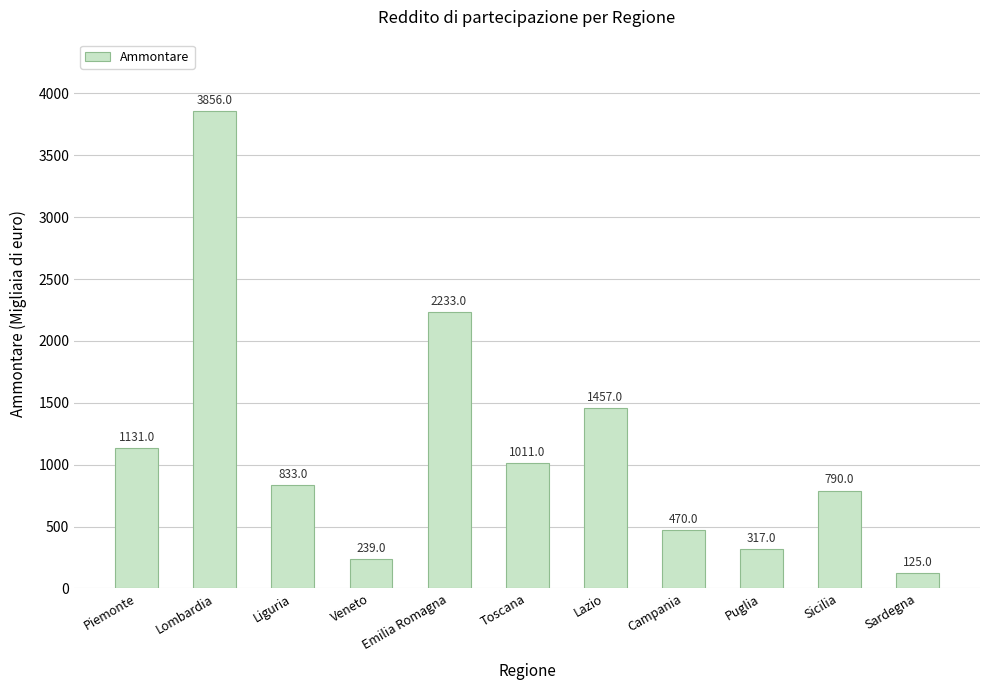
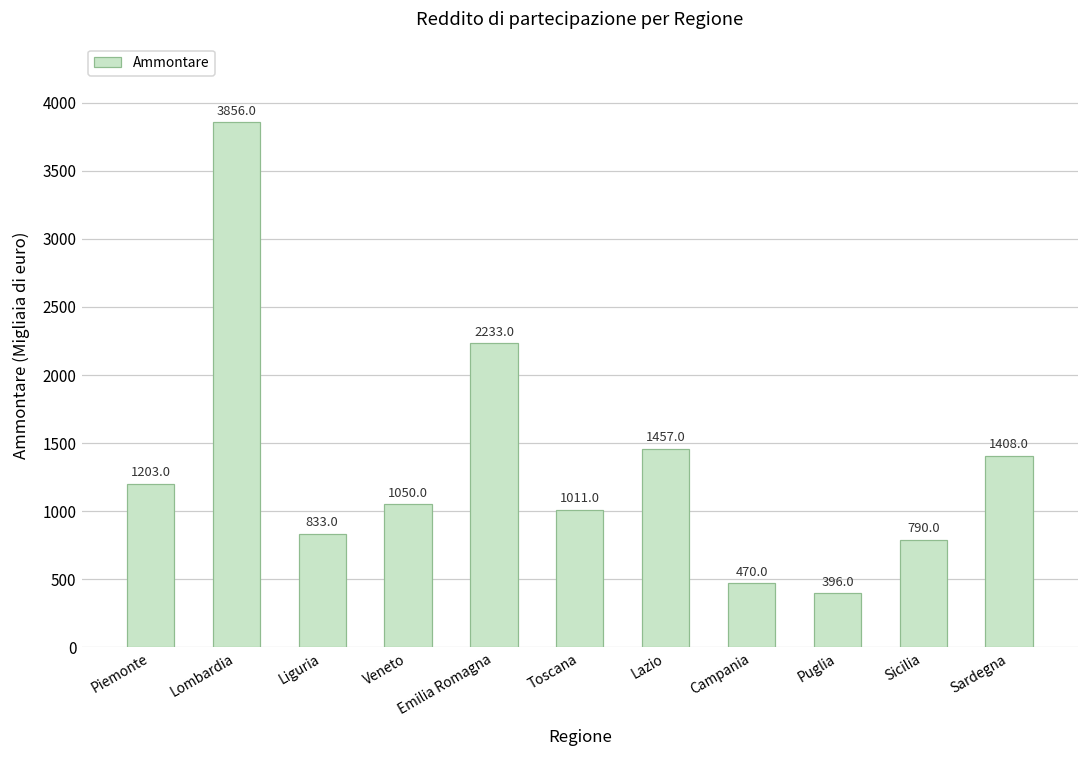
Piemonte: 1131.0 -> 1203.0
Veneto: 239.0 -> 1050.0
Puglia: 317.0 -> 396.0
Sardegna: 125.0 -> 1408.0
